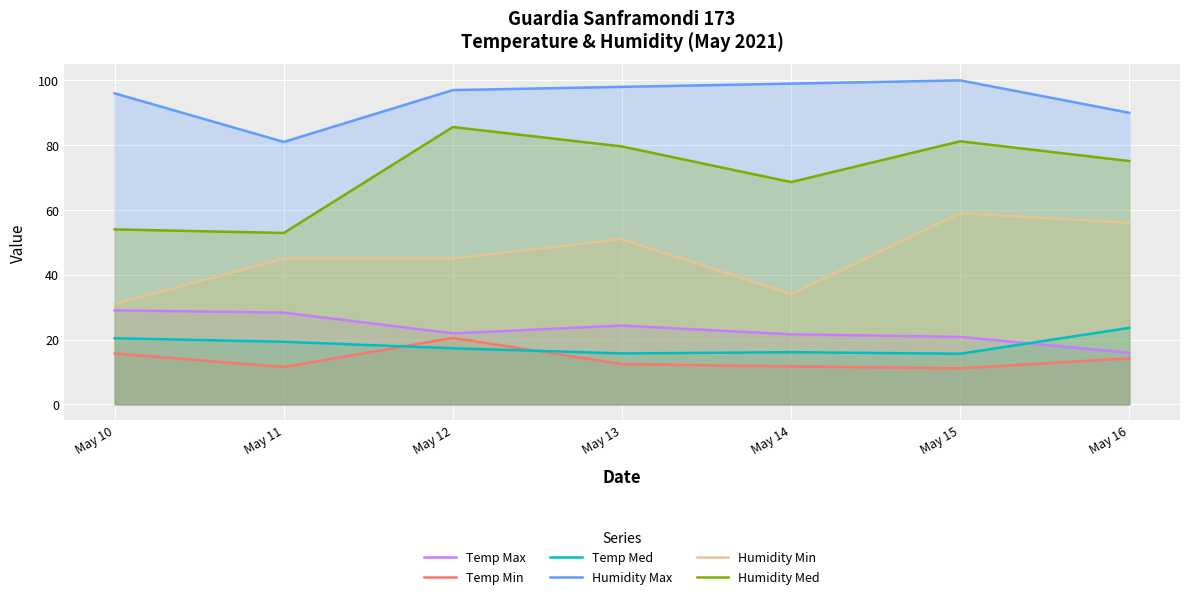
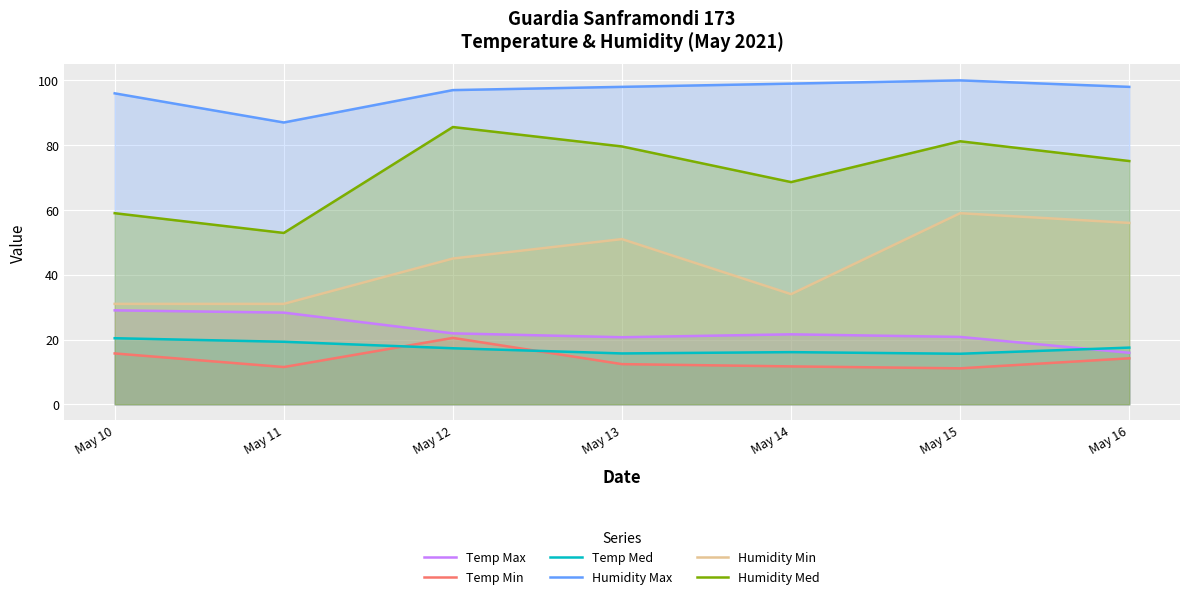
Humidity Med, May 10: 54 -> 59
Humidity Max, May 11: 81 -> 87
Humidity Min, May 11: 45 -> 31
Temp Max, May 13: 24 -> 21
Temp Med, May 16: 24 -> 18
Humidity Max, May 16: 90 -> 98
